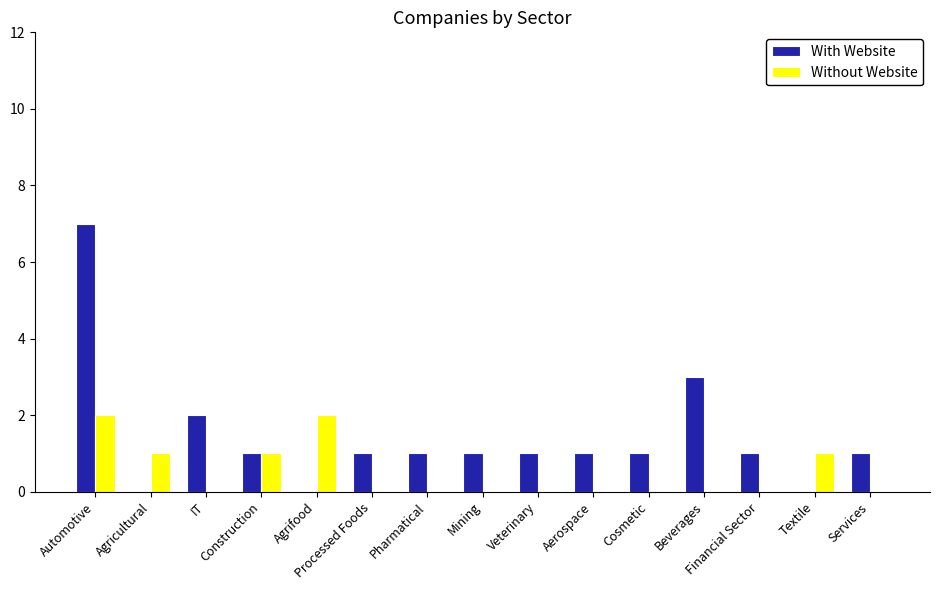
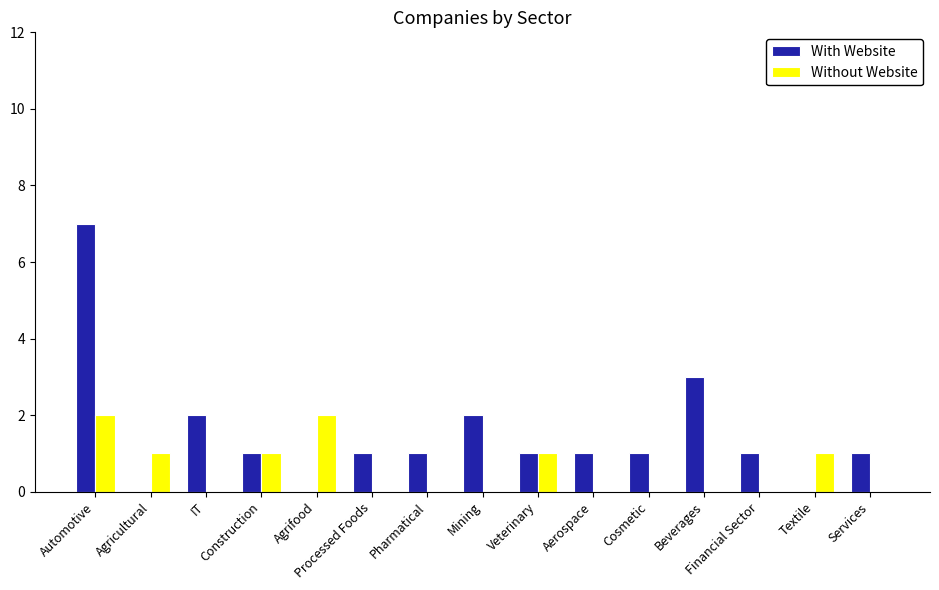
With Website, Mining: 1 -> 2
Without Website, Veterinary: 0 -> 1
